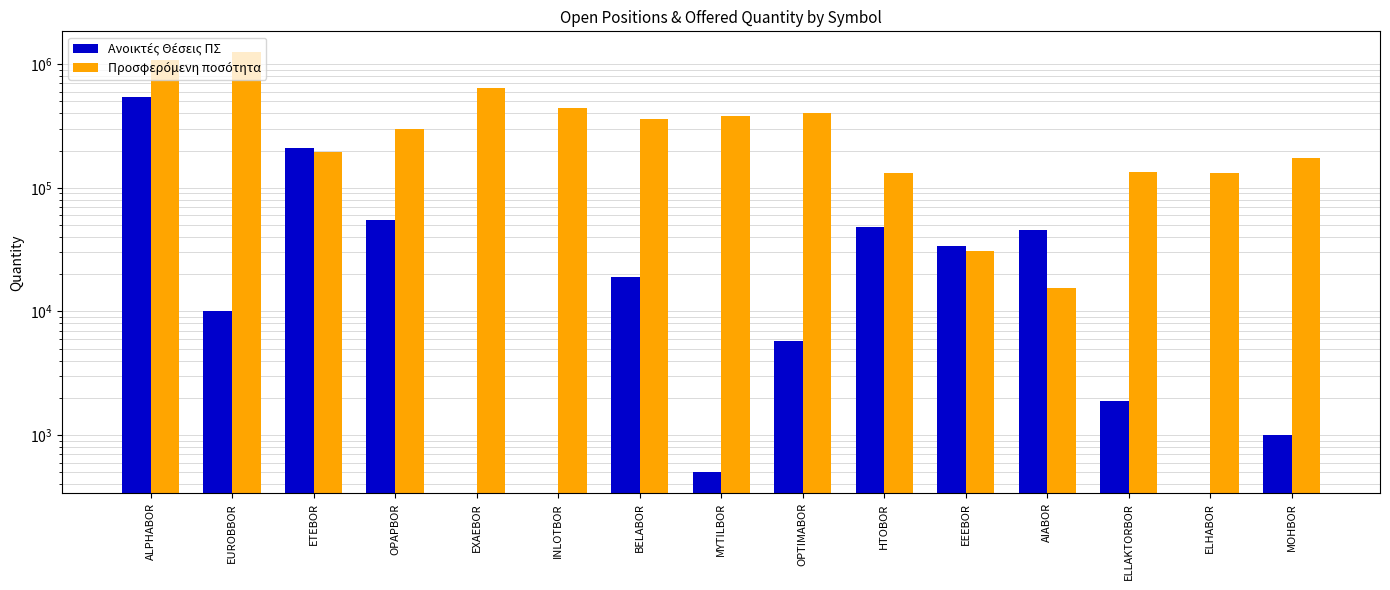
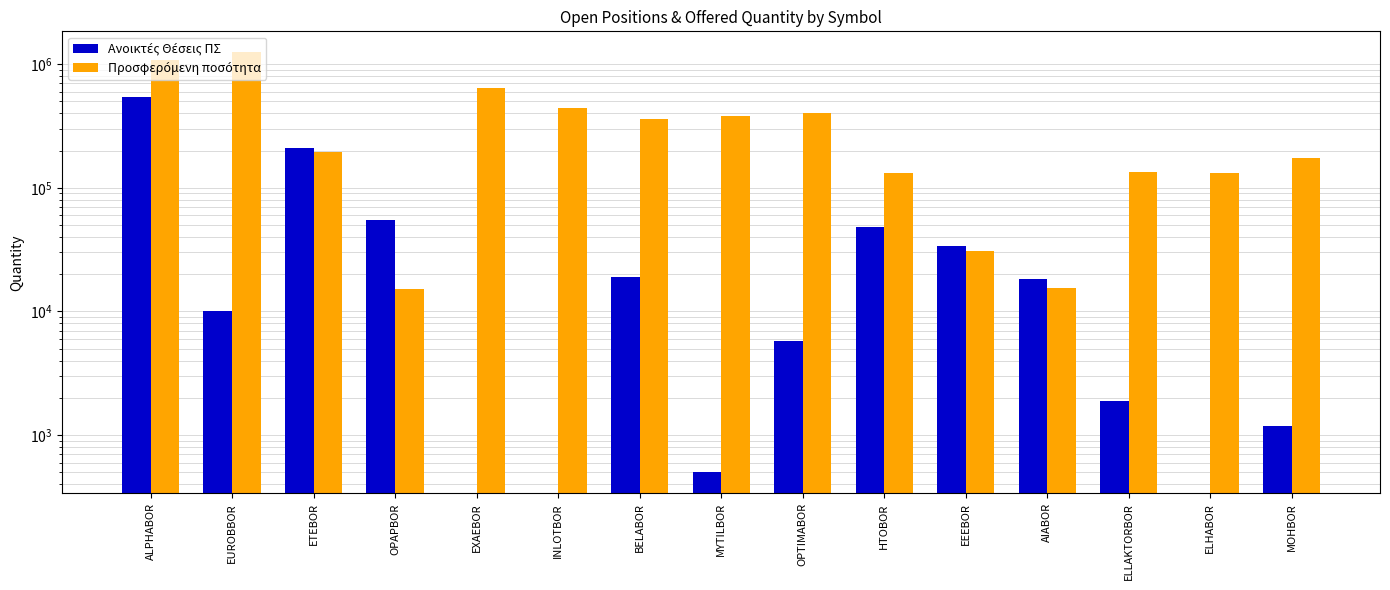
Προσφερόμενη ποσότητα, OPAPBOR: 300000 -> 15000
Ανοικτές Θέσεις ΠΣ, AIABOR: 45000 -> 18000
Ανοικτές Θέσεις ΠΣ, MOHBOR: 1000 -> 1200
